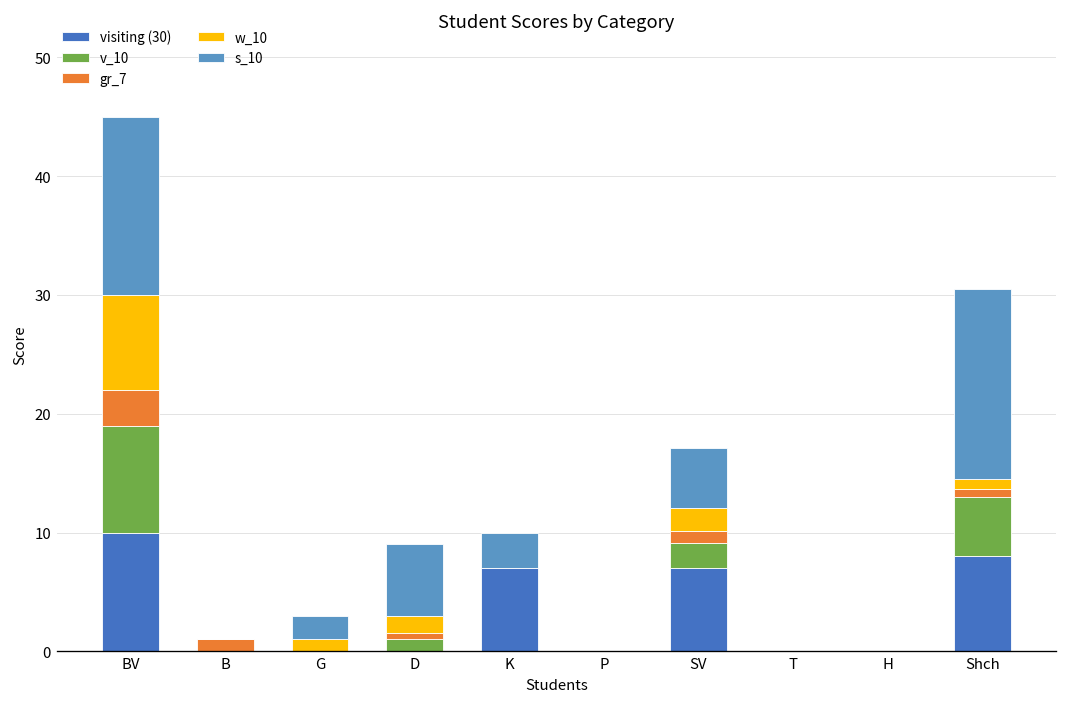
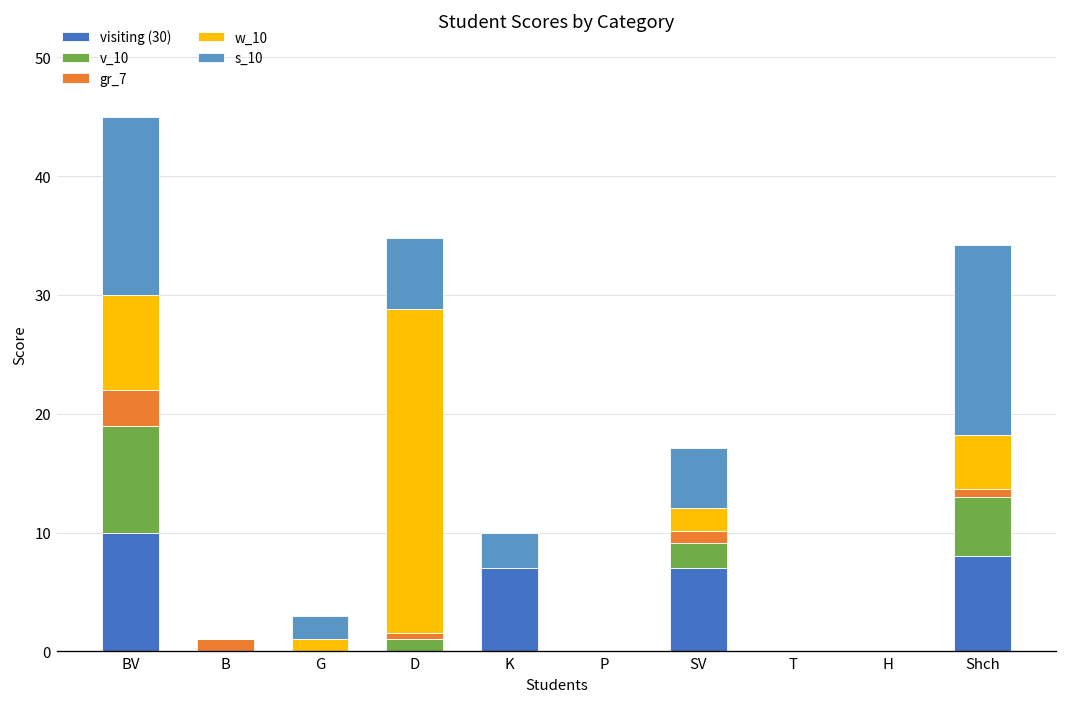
w_10, D: 2 -> 27
w_10, Shch: 1 -> 5
